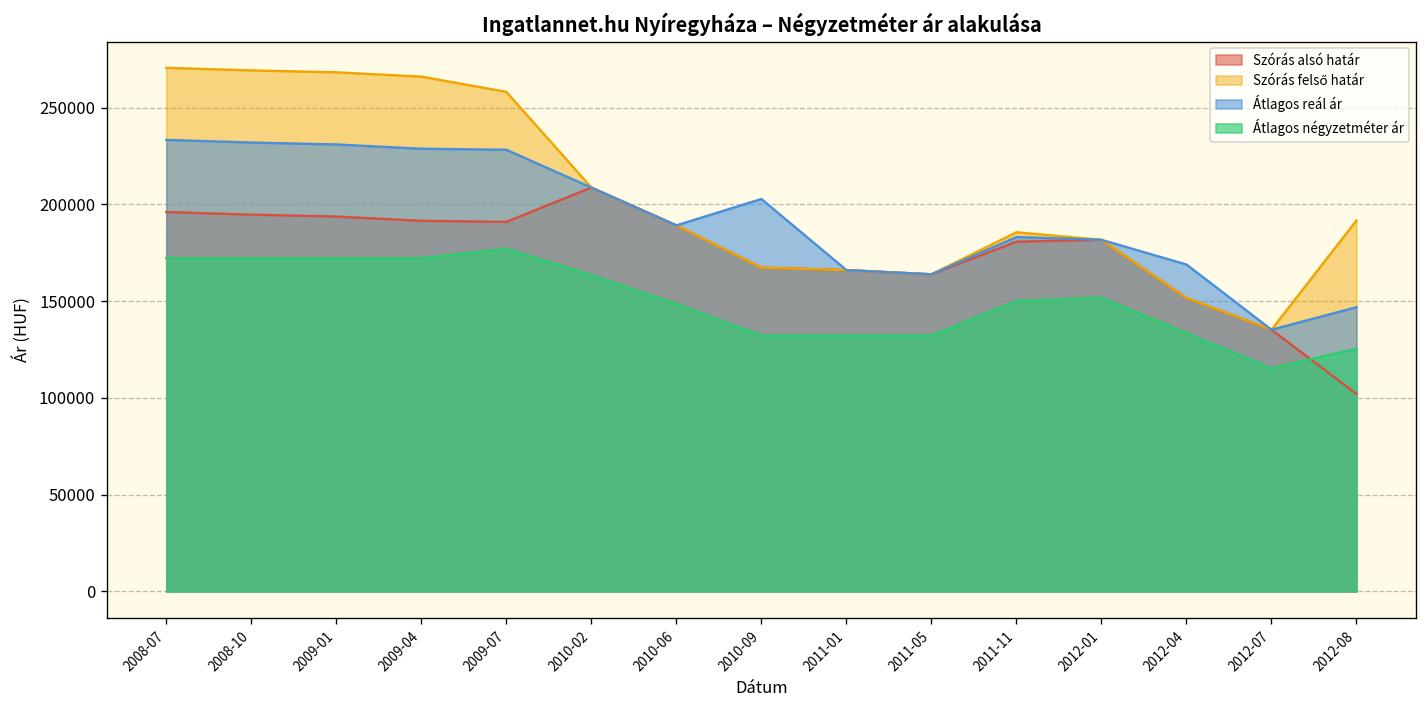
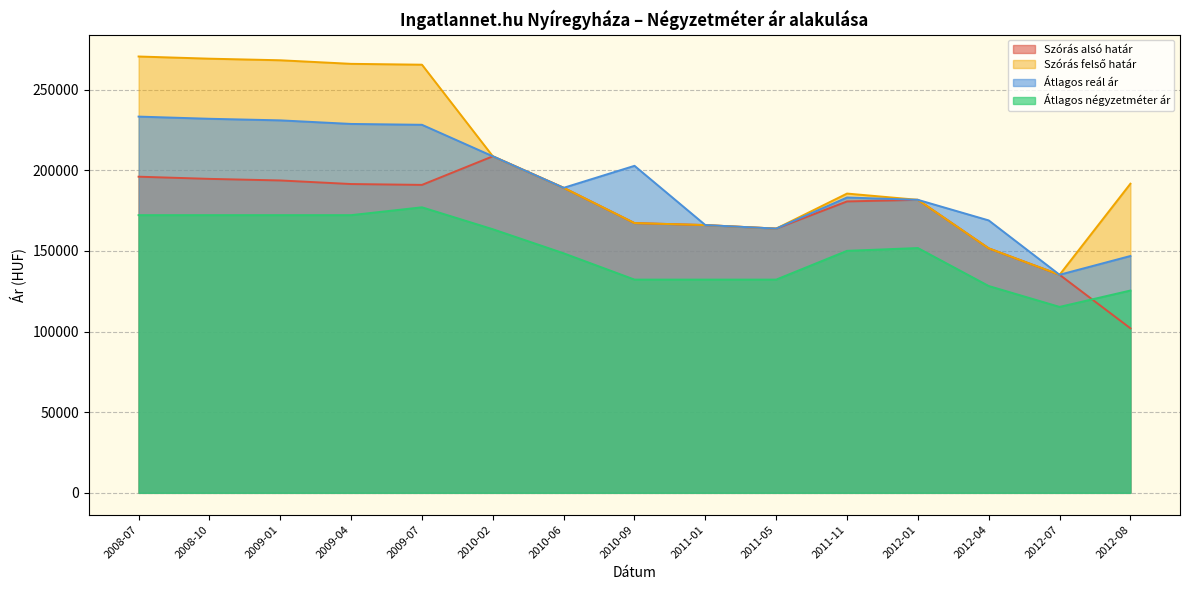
Szórás felső határ, 2009-07: 258000 -> 265000
Átlagos négyzetméter ár, 2012-04: 133000 -> 128000
